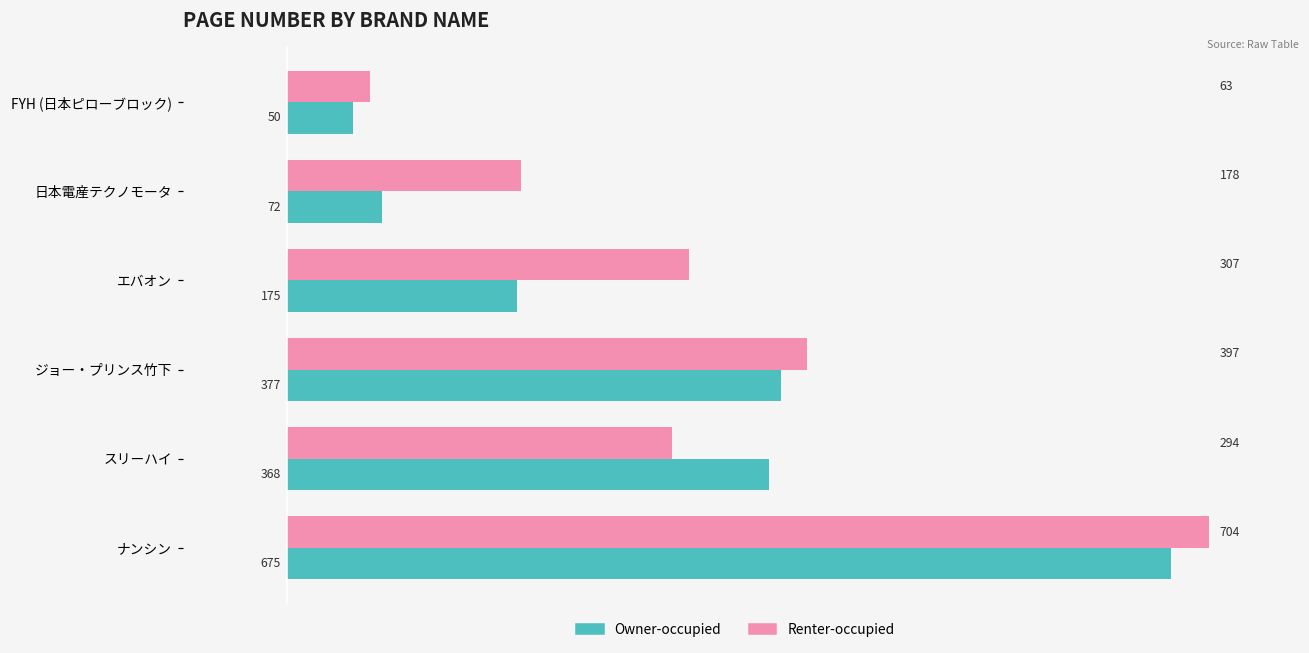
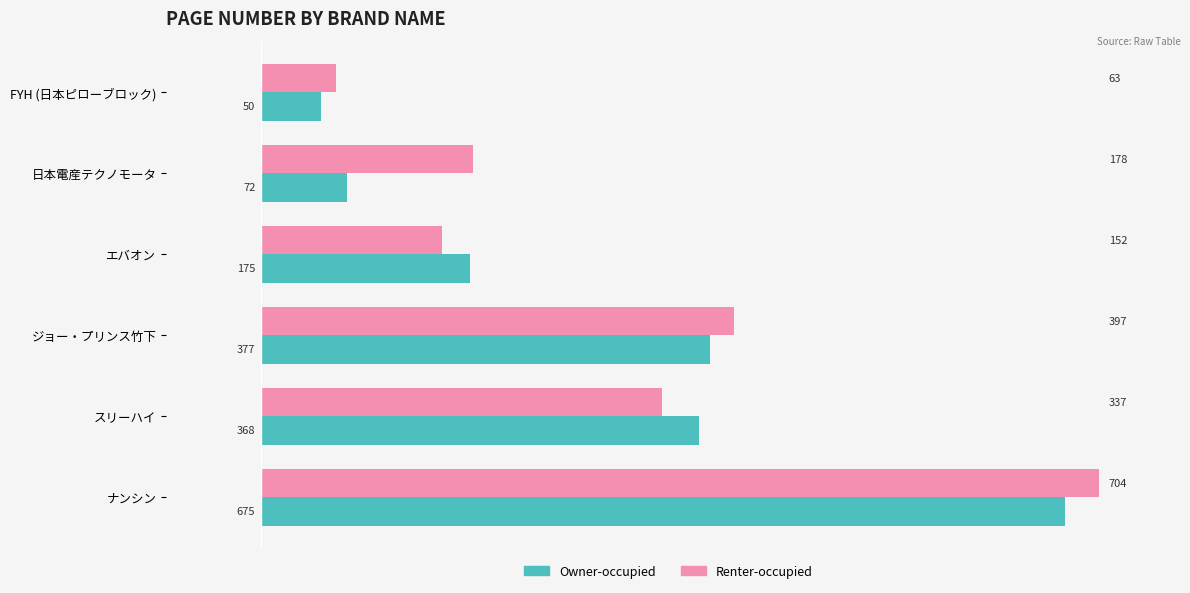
Renter-occupied, エバオン: 307 -> 152
Renter-occupied, スリーハイ: 294 -> 337
